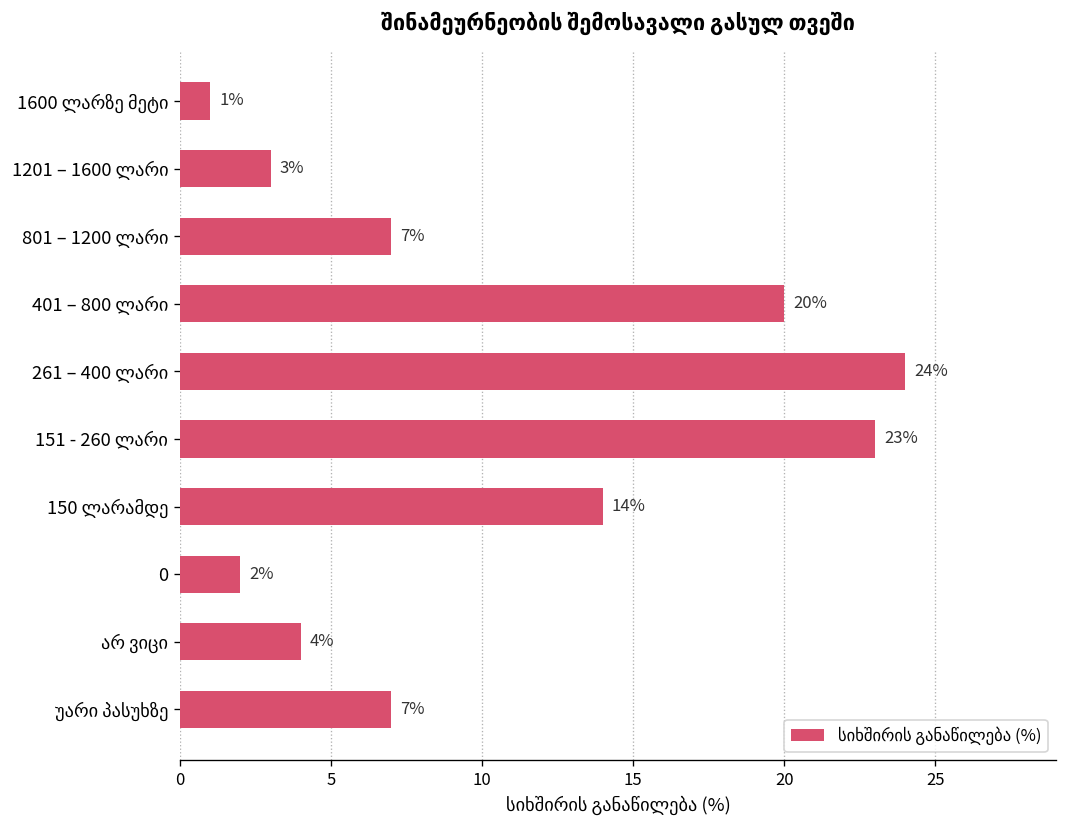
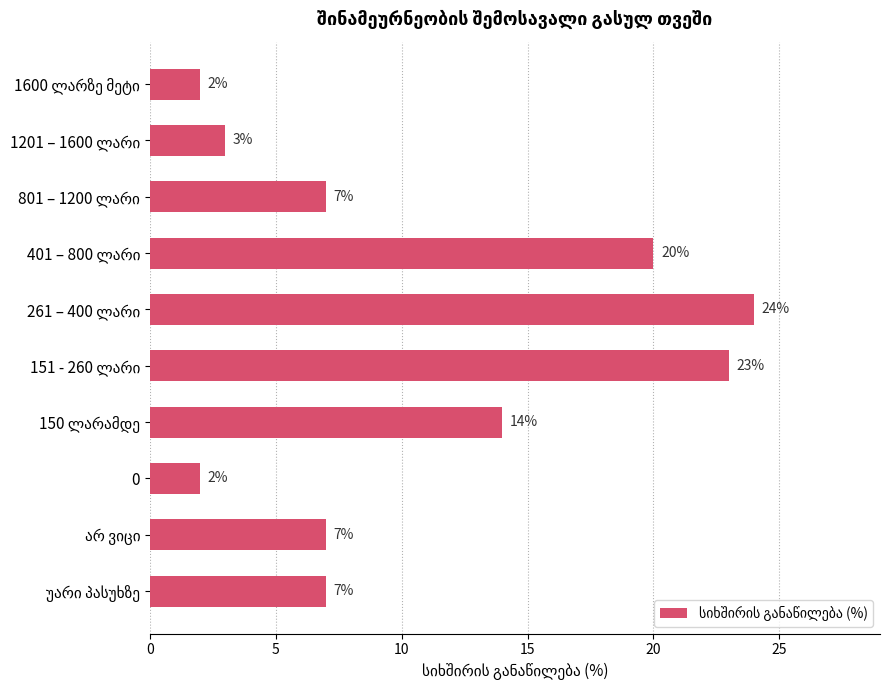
1600 ლარზე მეტი: 1% -> 2%
არ ვიცი: 4% -> 7%
